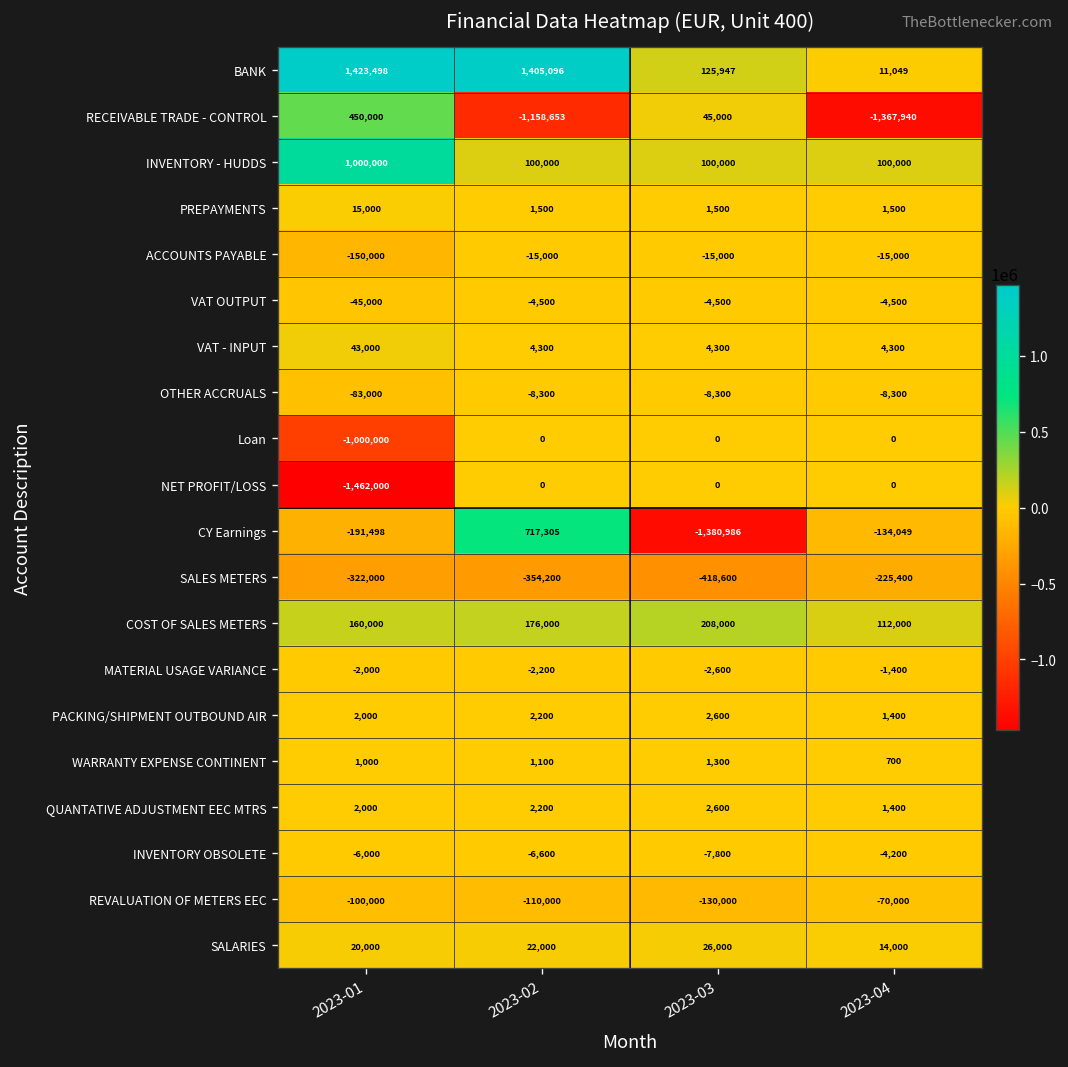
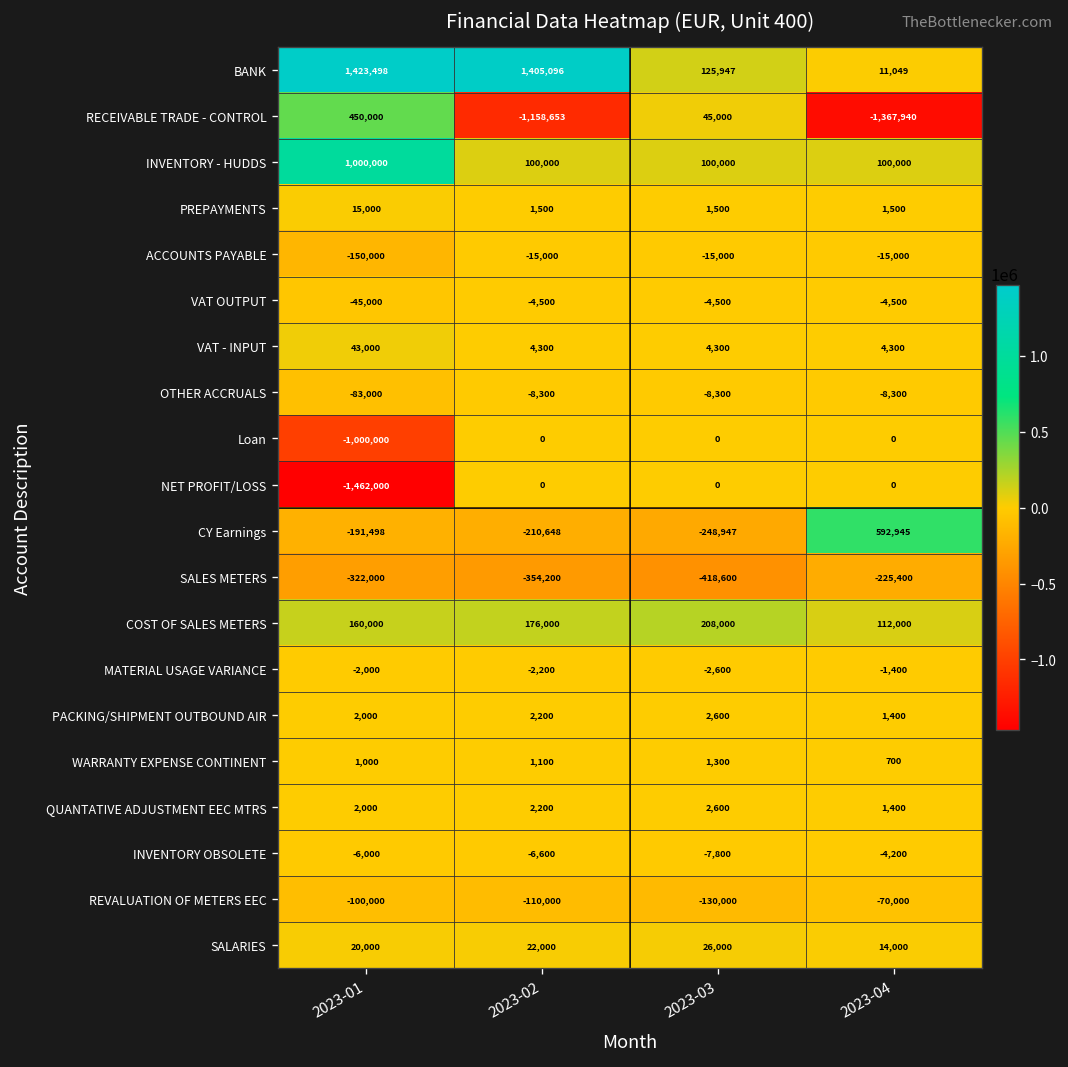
CY Earnings, 2023-02: 717,305 -> -210,648
CY Earnings, 2023-03: -1,380,986 -> -248,947
CY Earnings, 2023-04: -134,049 -> 592,945
